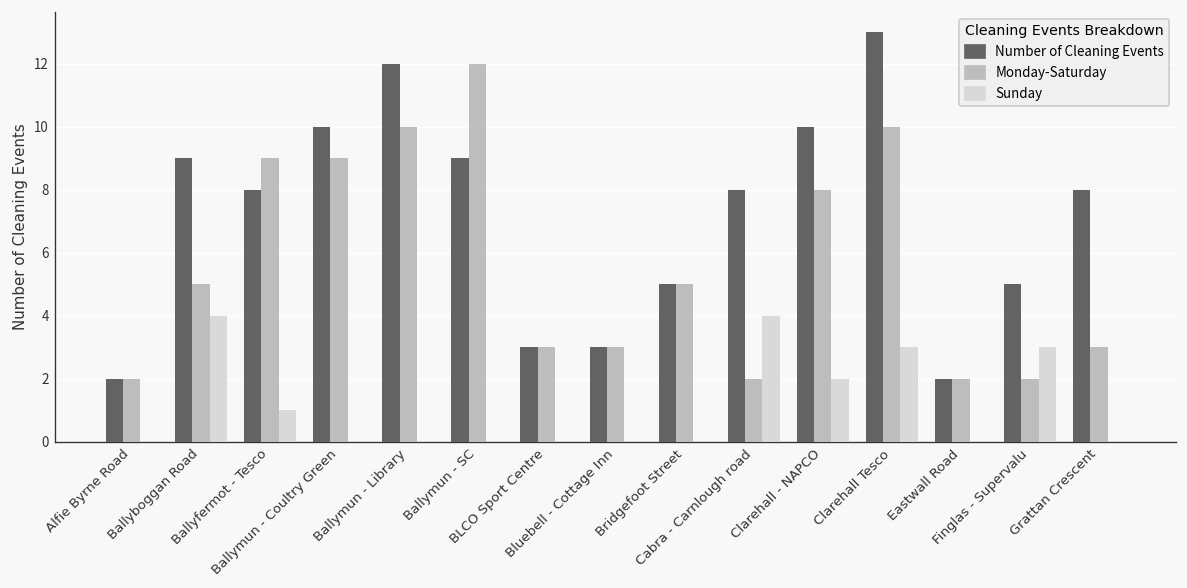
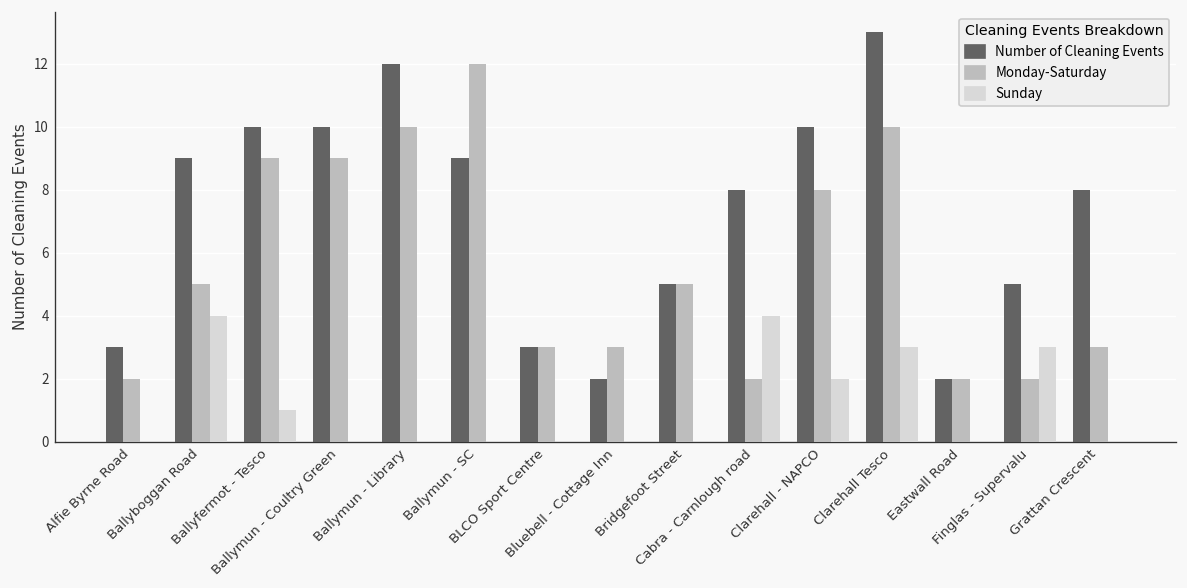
Number of Cleaning Events, Alfie Byrne Road: 2 -> 3
Number of Cleaning Events, Ballyfermot - Tesco: 8 -> 10
Number of Cleaning Events, Bluebell - Cottage Inn: 3 -> 2
